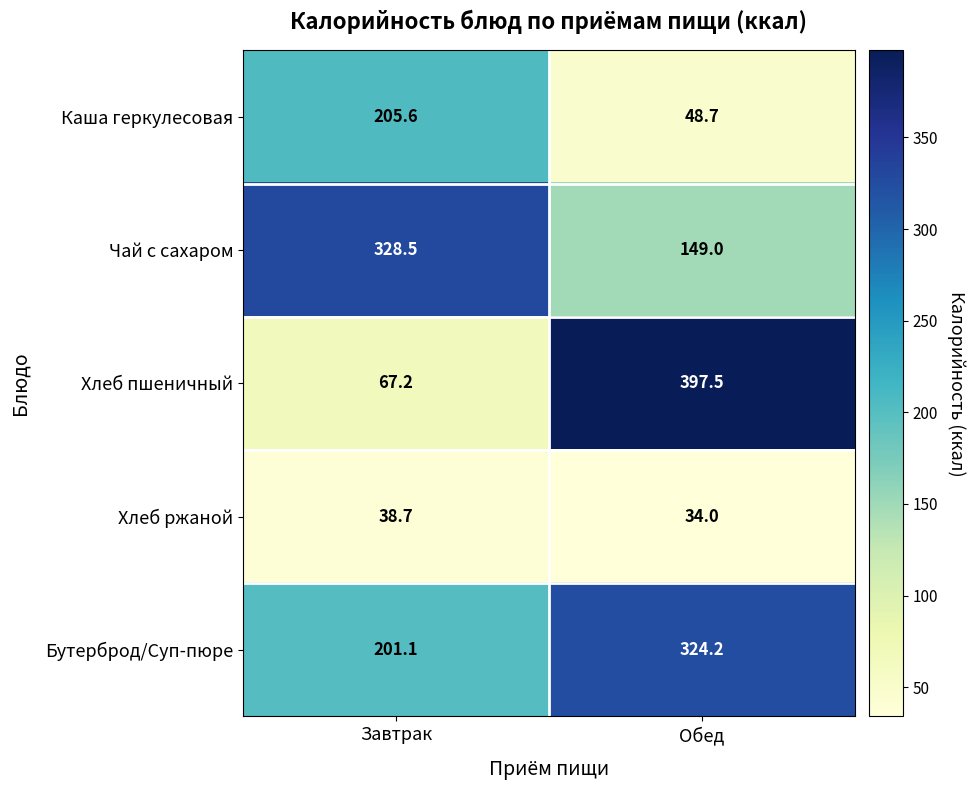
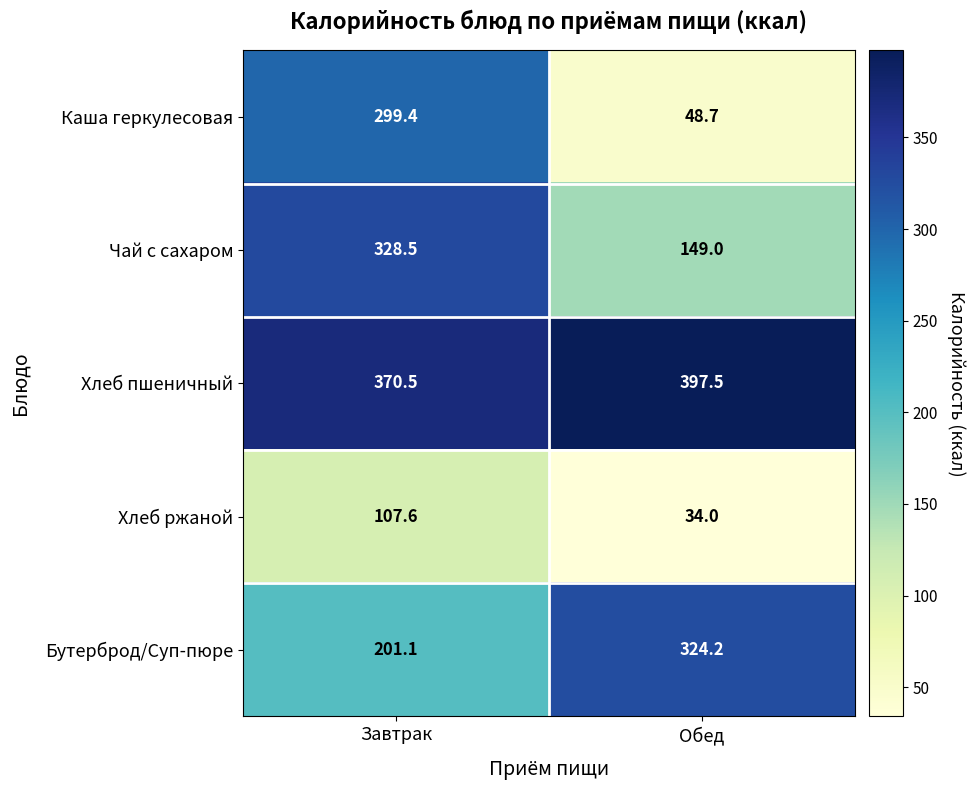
Каша геркулесовая, Завтрак: 205.6 -> 299.4
Хлеб пшеничный, Завтрак: 67.2 -> 370.5
Хлеб ржаной, Завтрак: 38.7 -> 107.6
